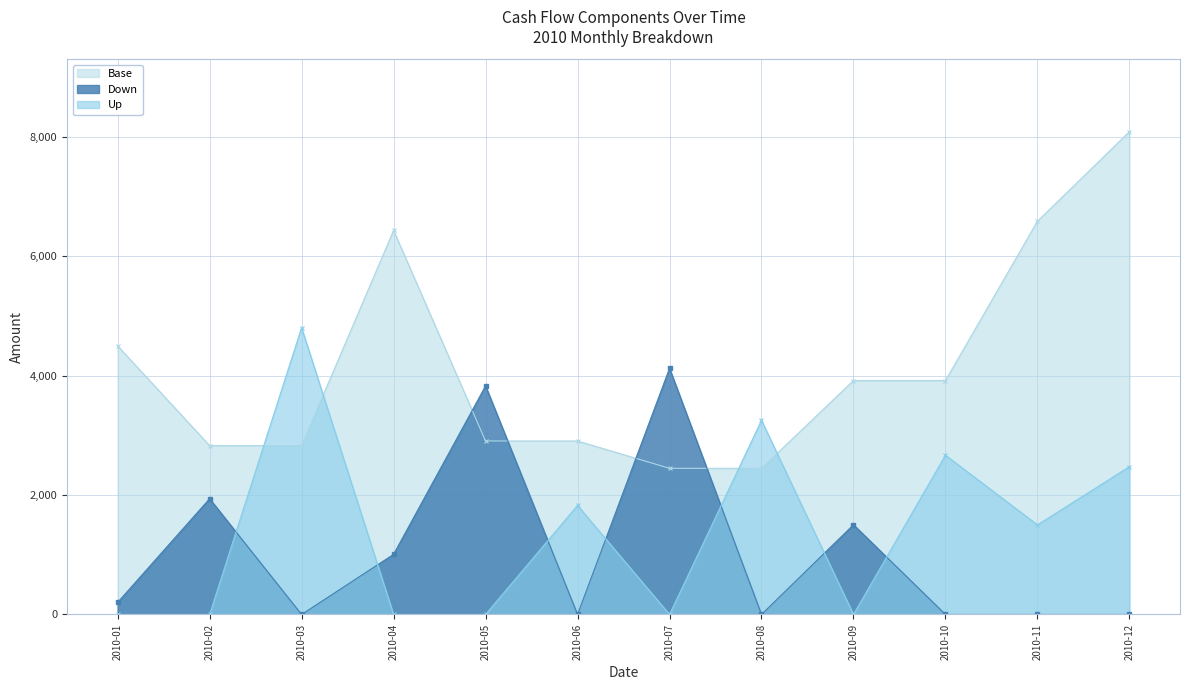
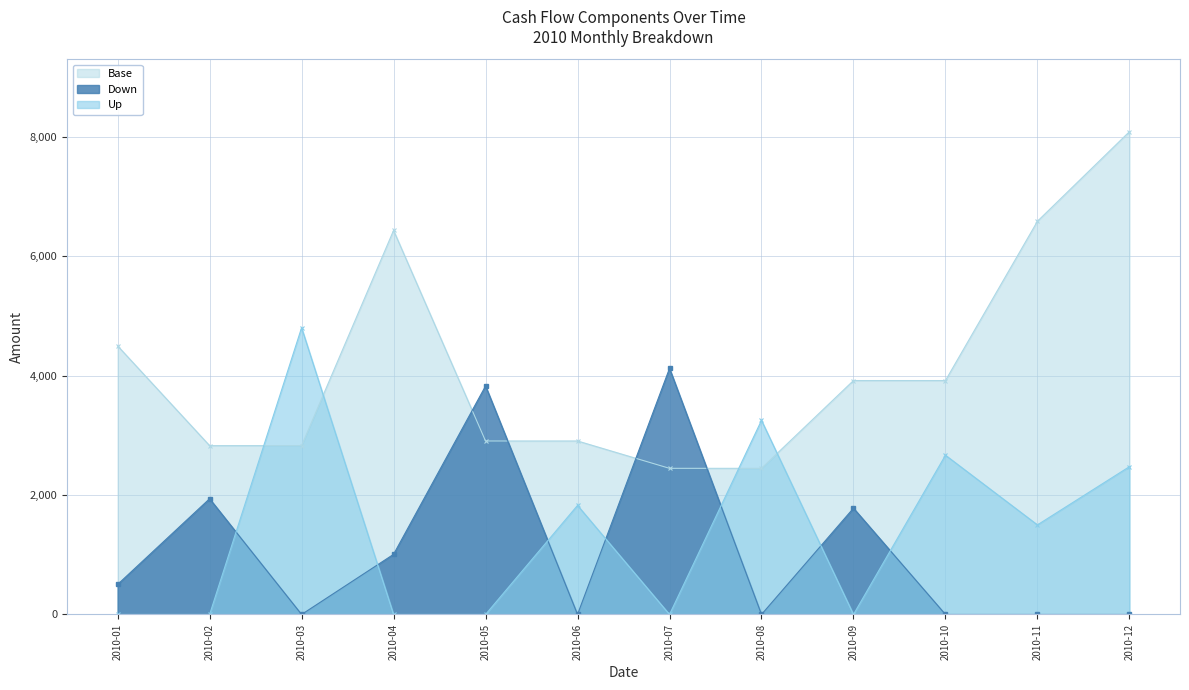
Down, 2010-01: 200 -> 500
Down, 2010-09: 1,500 -> 1,800
